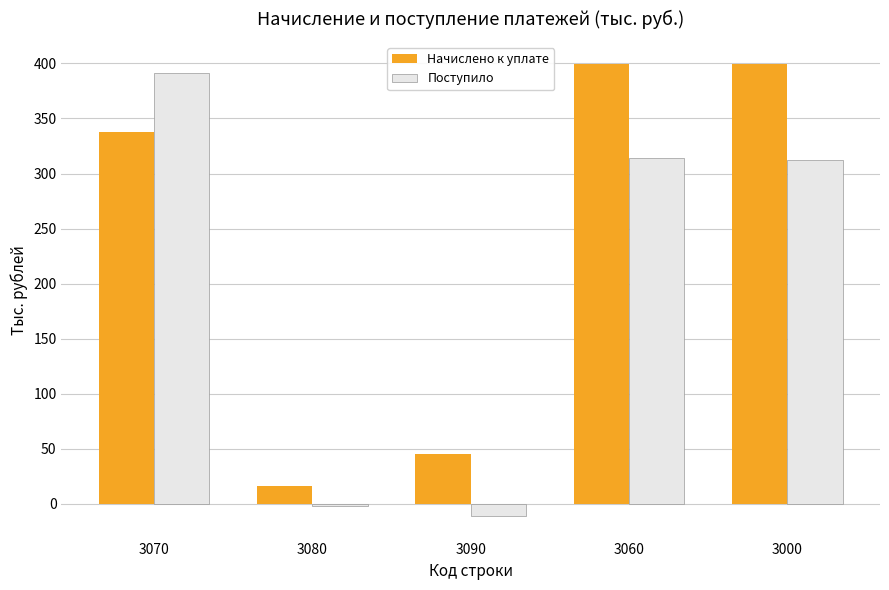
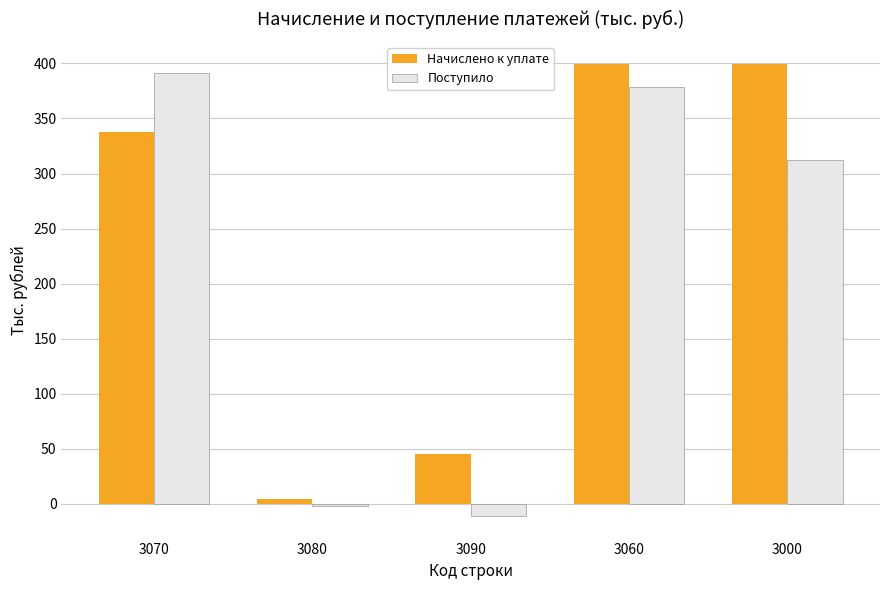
Начислено к уплате, 3080: 16 -> 4
Поступило, 3060: 314 -> 379
